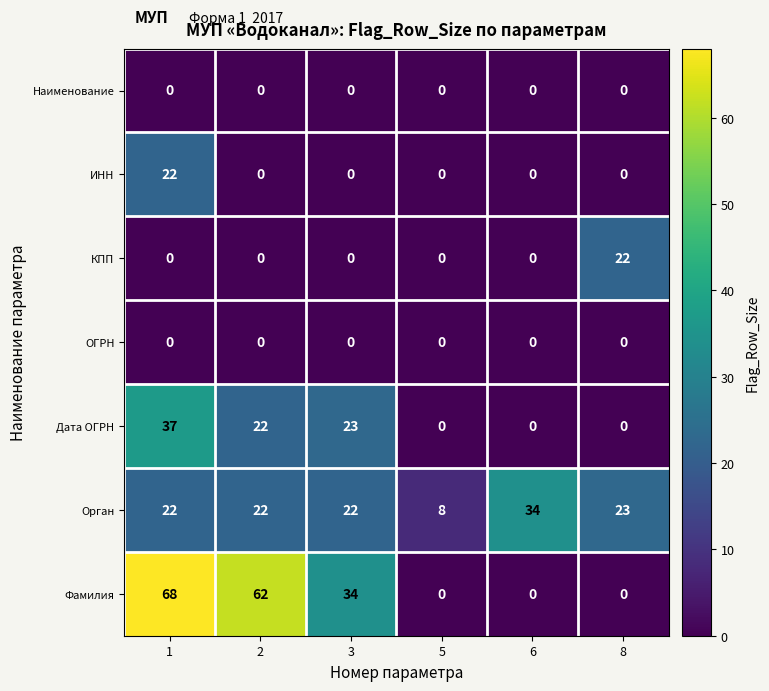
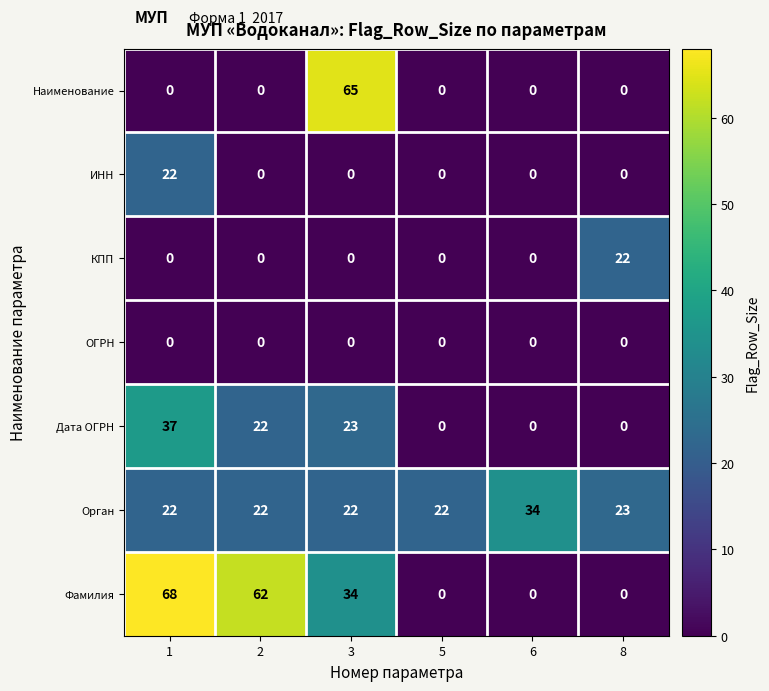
Наименование, 3: 0 -> 65
Орган, 5: 8 -> 22
